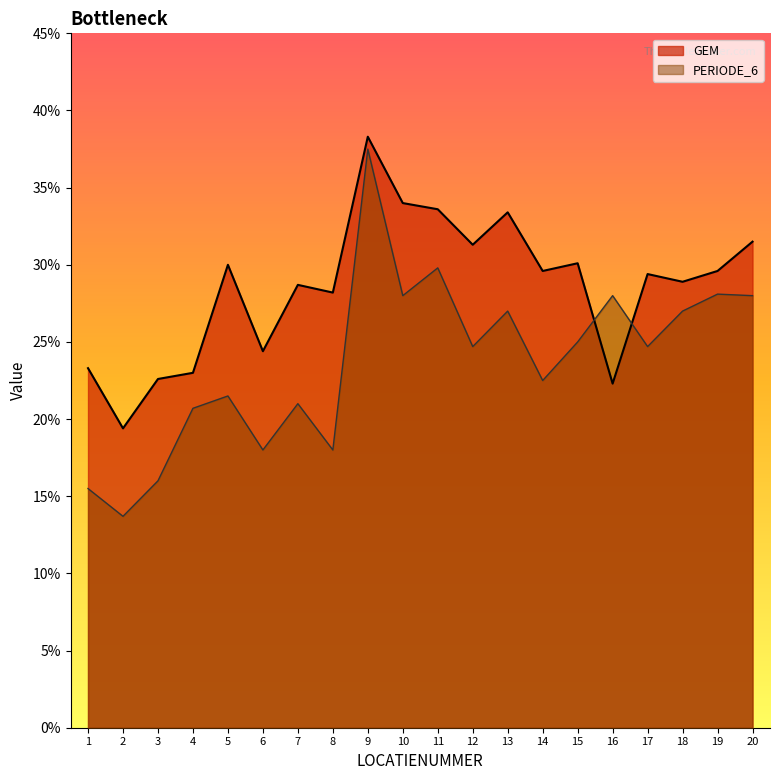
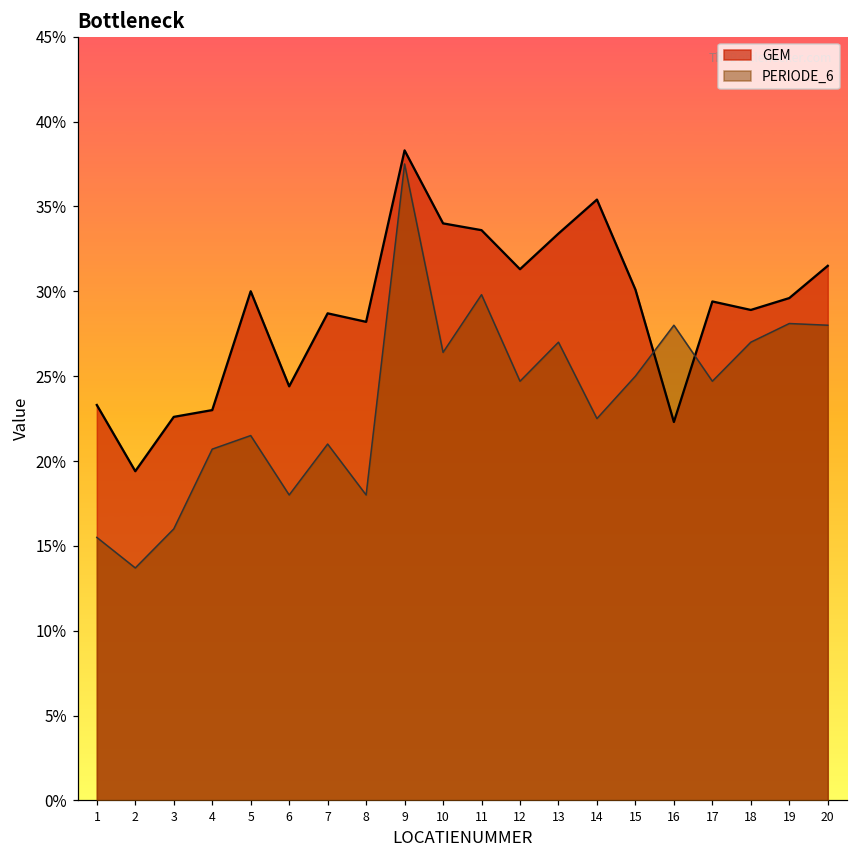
PERIODE_6, 10: 28.0% -> 26.4%
GEM, 14: 29.6% -> 35.4%
